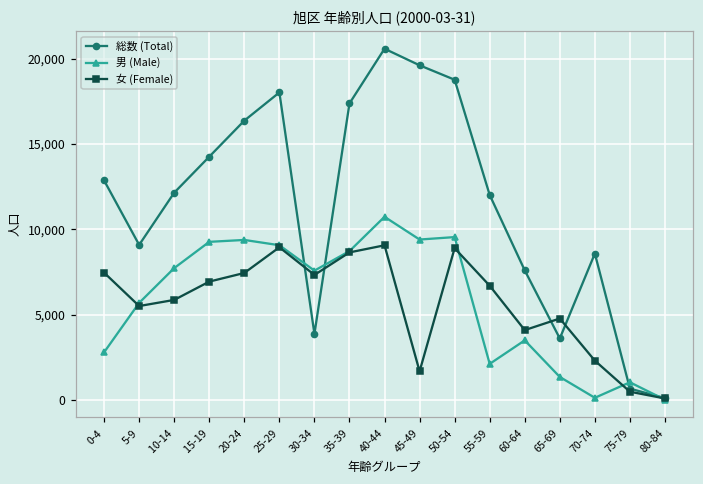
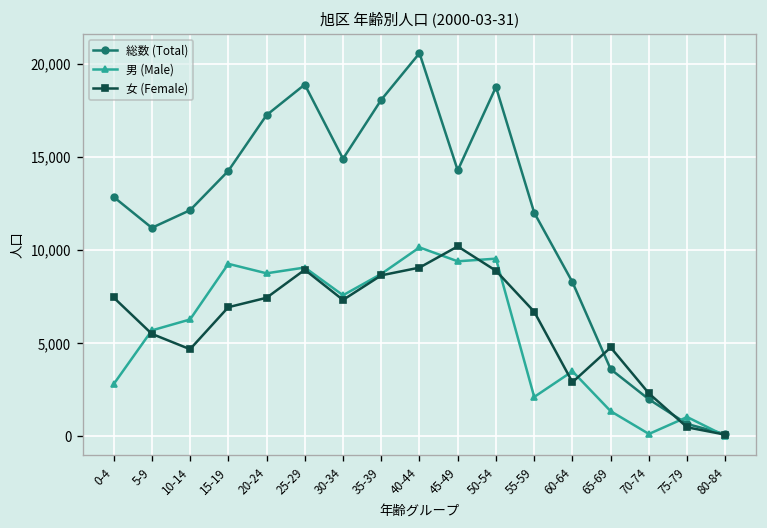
総数 (Total), 5-9: 9,100 -> 11,200
男 (Male), 10-14: 7,700 -> 6,300
女 (Female), 10-14: 5,900 -> 4,700
総数 (Total), 20-24: 16,400 -> 17,300
男 (Male), 20-24: 9,400 -> 8,800
総数 (Total), 25-29: 18,000 -> 18,900
総数 (Total), 30-34: 3,900 -> 14,900
総数 (Total), 35-39: 17,400 -> 18,100
男 (Male), 40-44: 10,700 -> 10,200
総数 (Total), 45-49: 19,600 -> 14,300
女 (Female), 45-49: 1,700 -> 10,200
総数 (Total), 60-64: 7,600 -> 8,300
女 (Female), 60-64: 4,100 -> 2,900
総数 (Total), 70-74: 8,600 -> 2,000
